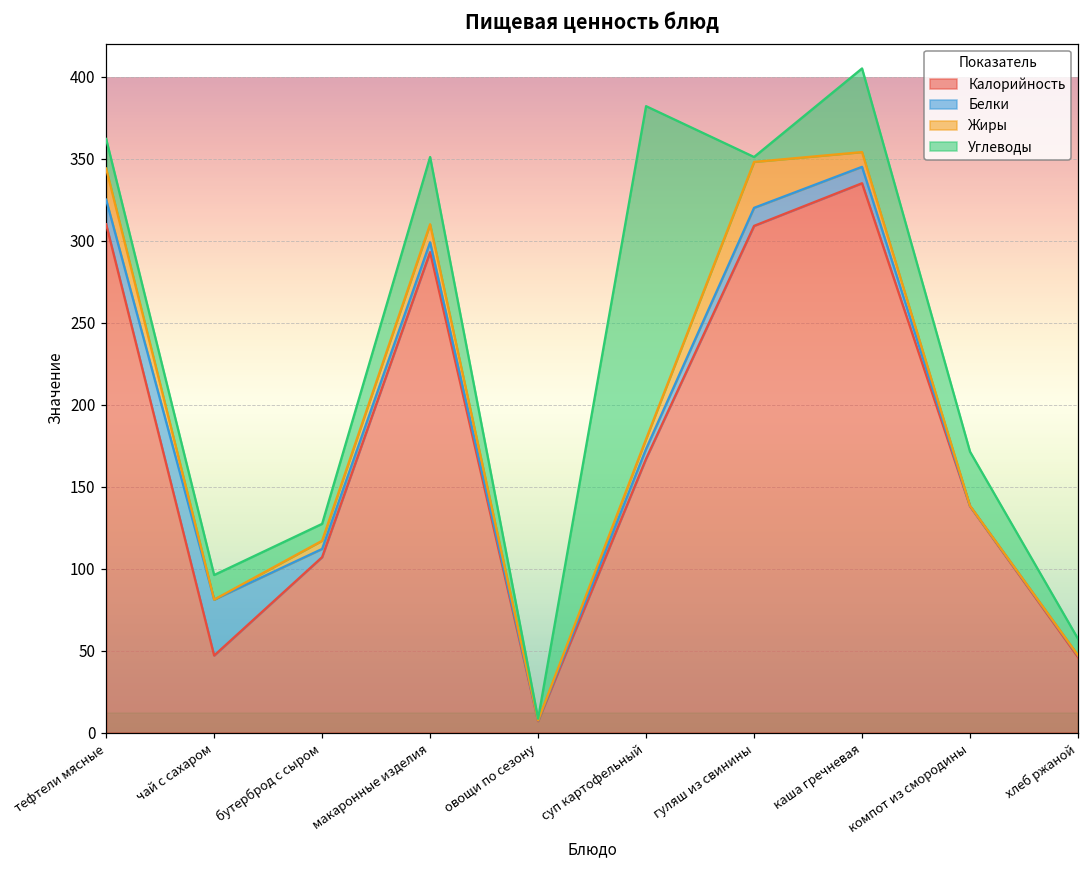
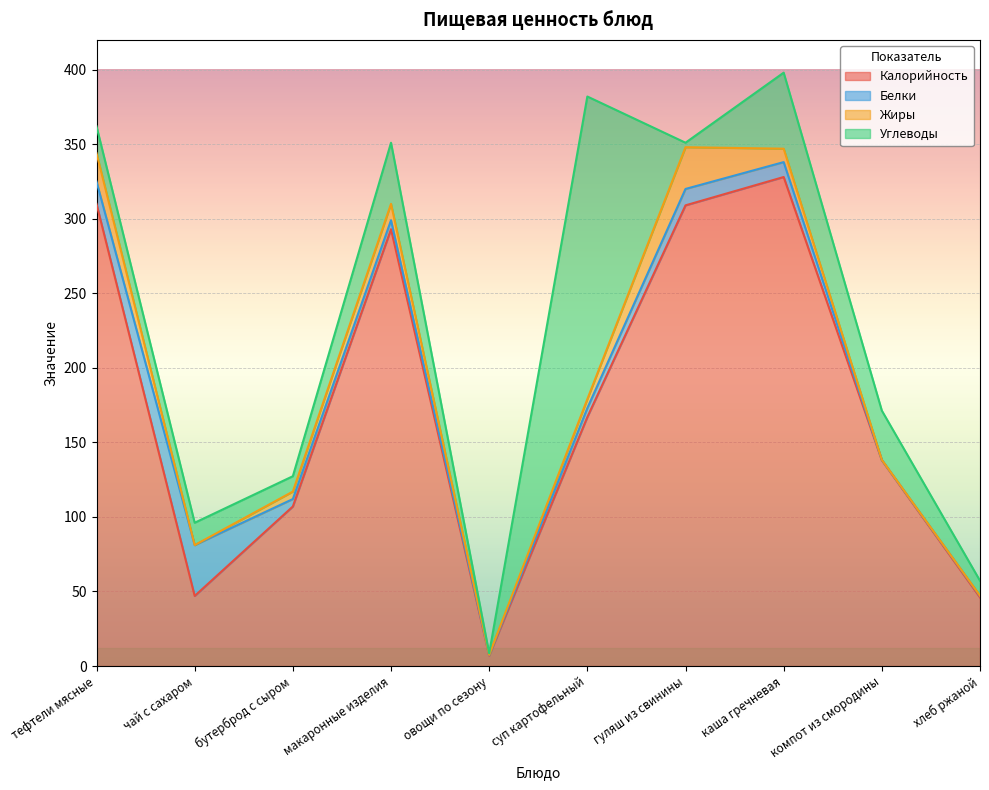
Калорийность, каша гречневая: 335 -> 328
